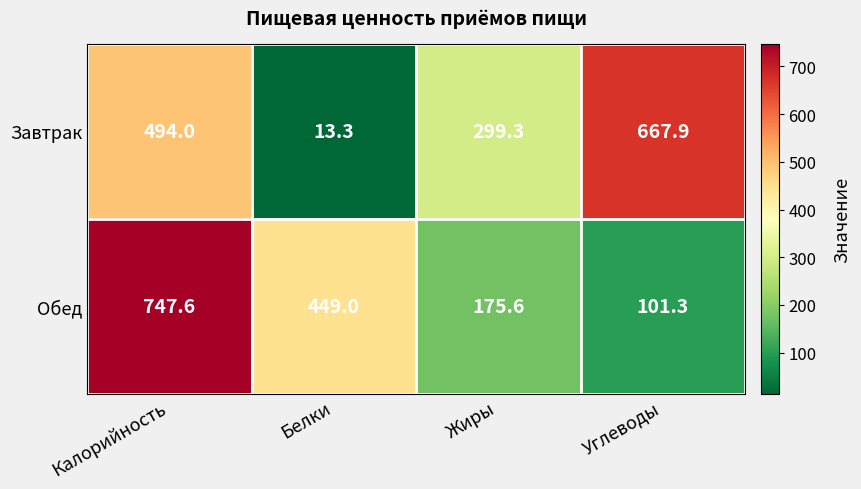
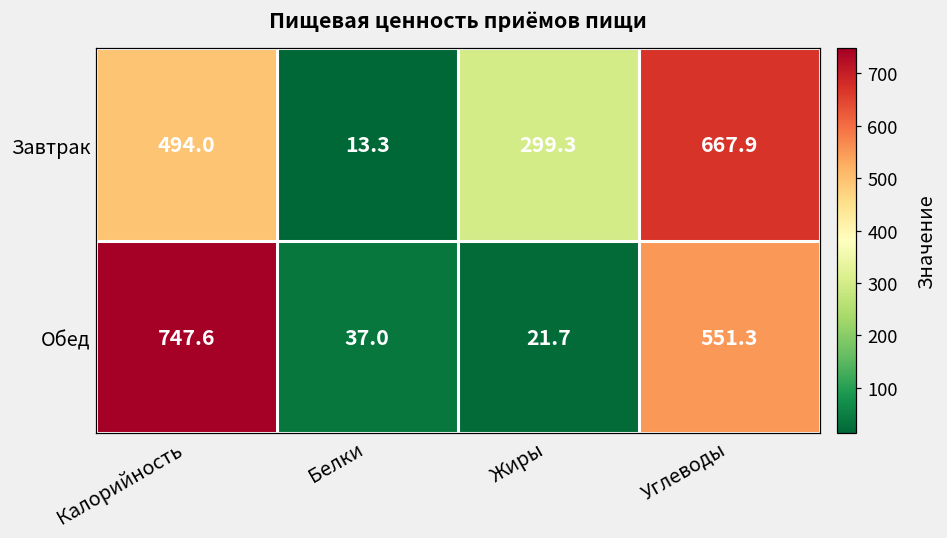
Обед, Белки: 449.0 -> 37.0
Обед, Жиры: 175.6 -> 21.7
Обед, Углеводы: 101.3 -> 551.3
